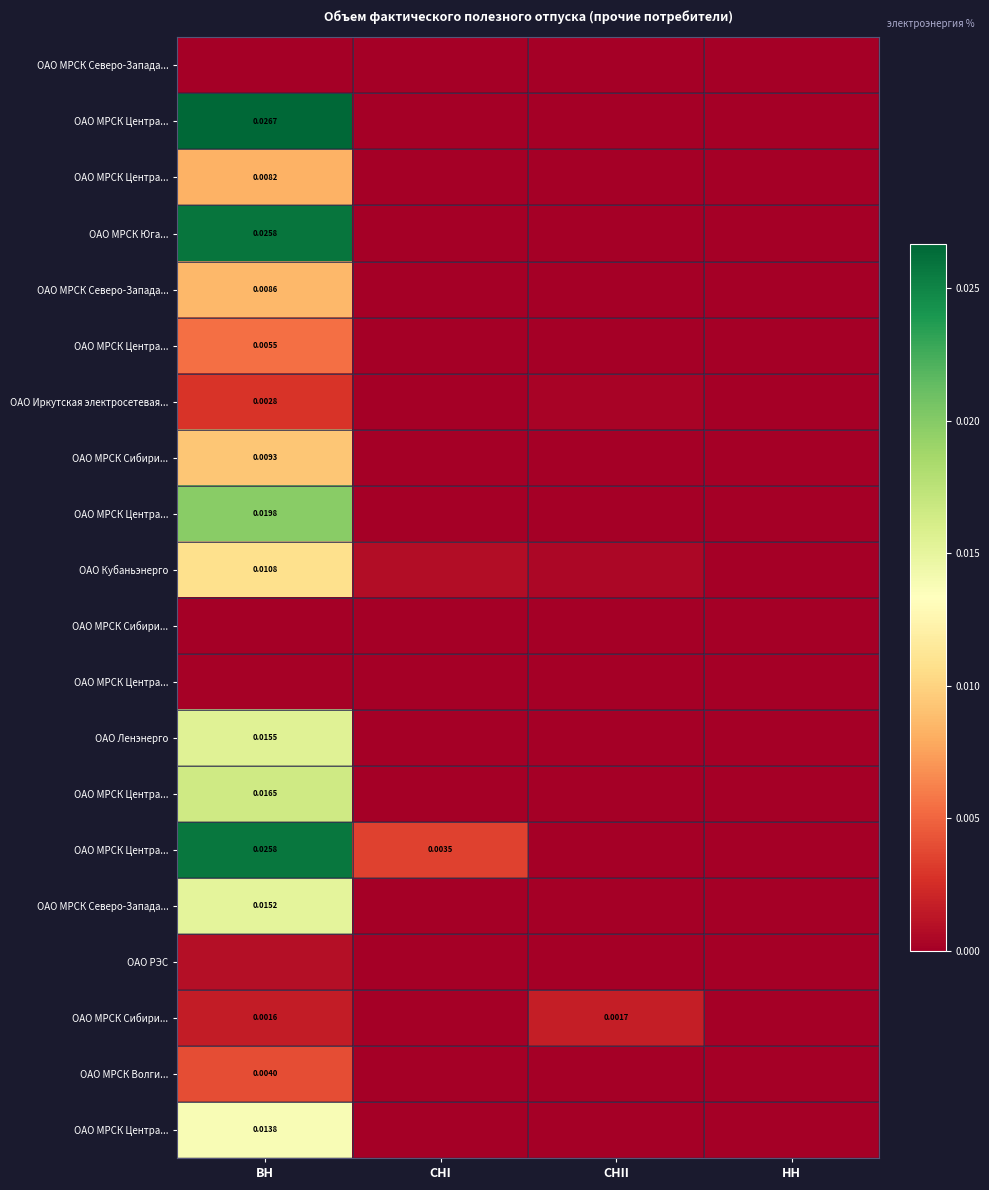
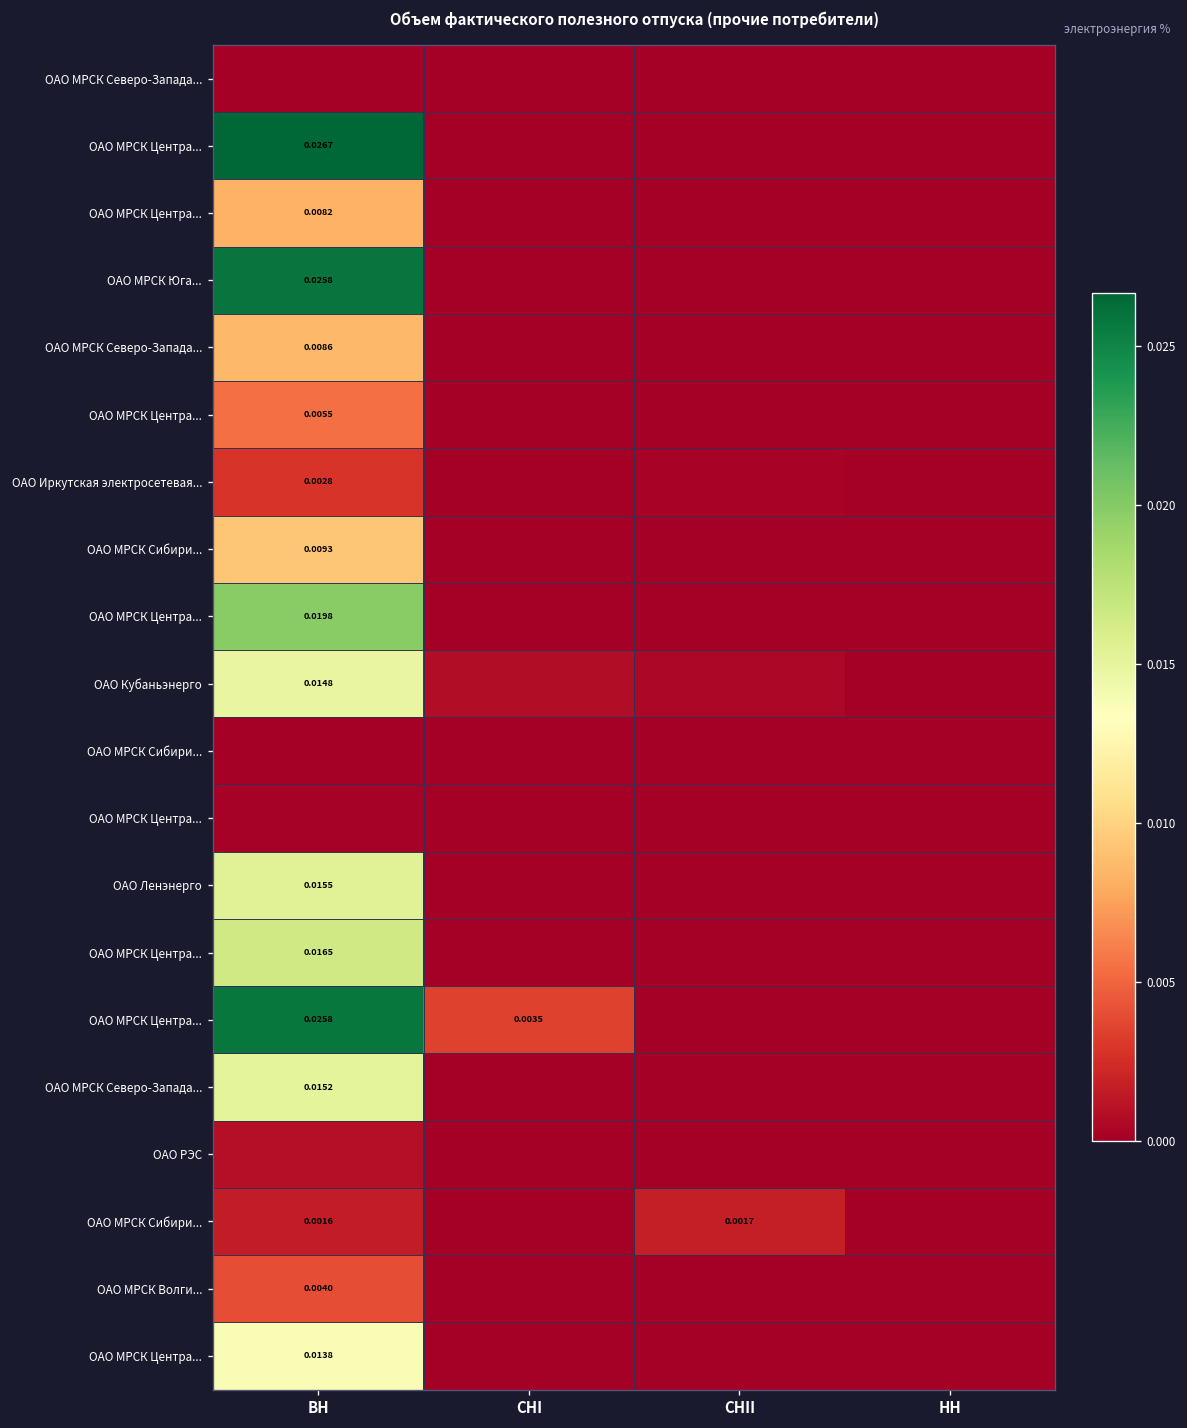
ОАО Кубаньэнерго, ВН: 0.0108 -> 0.0148
